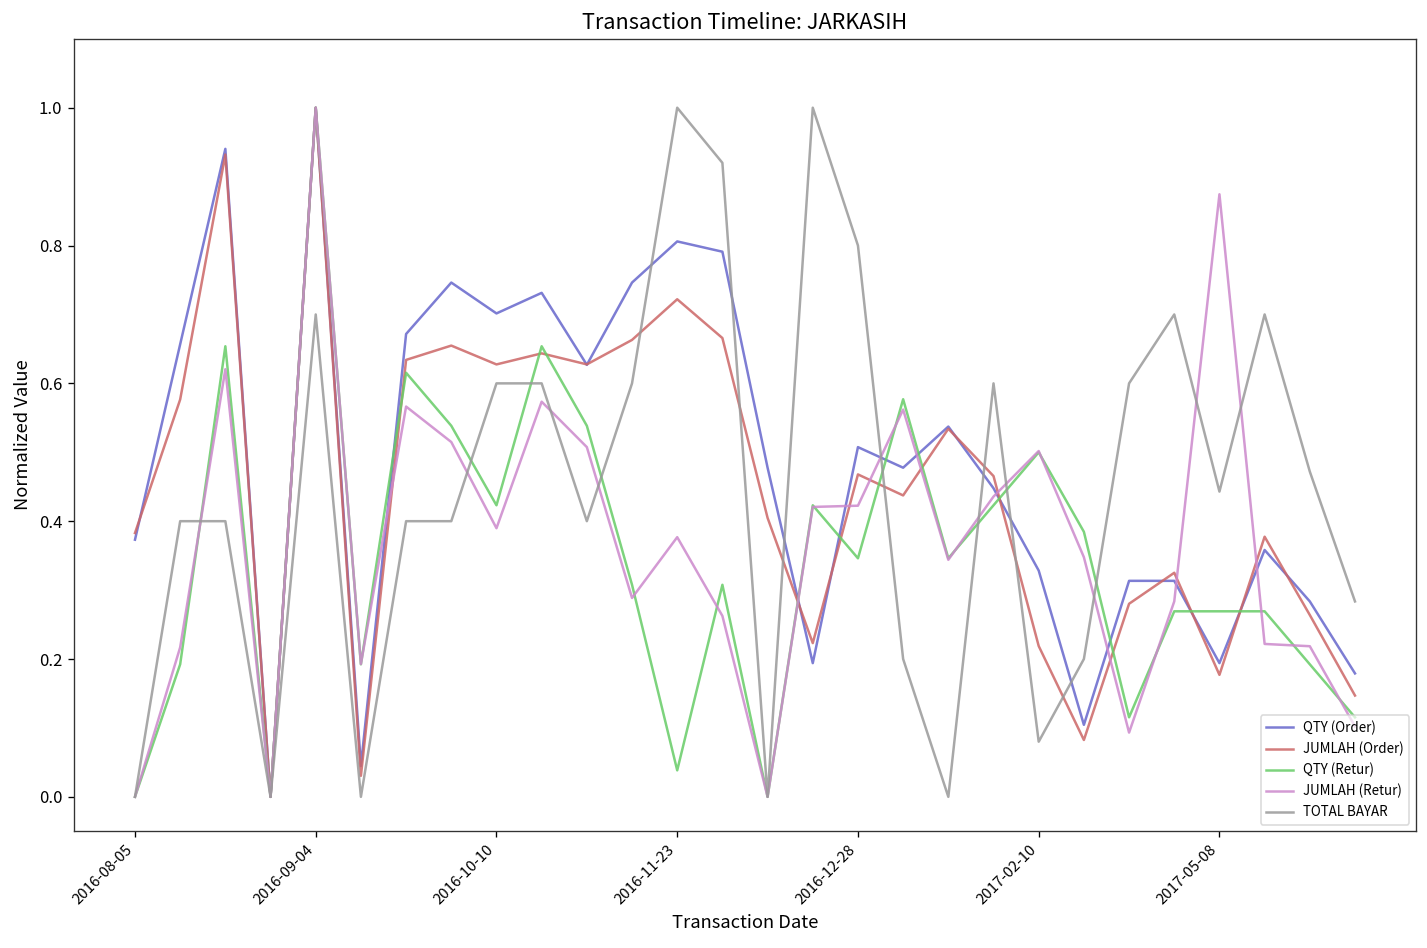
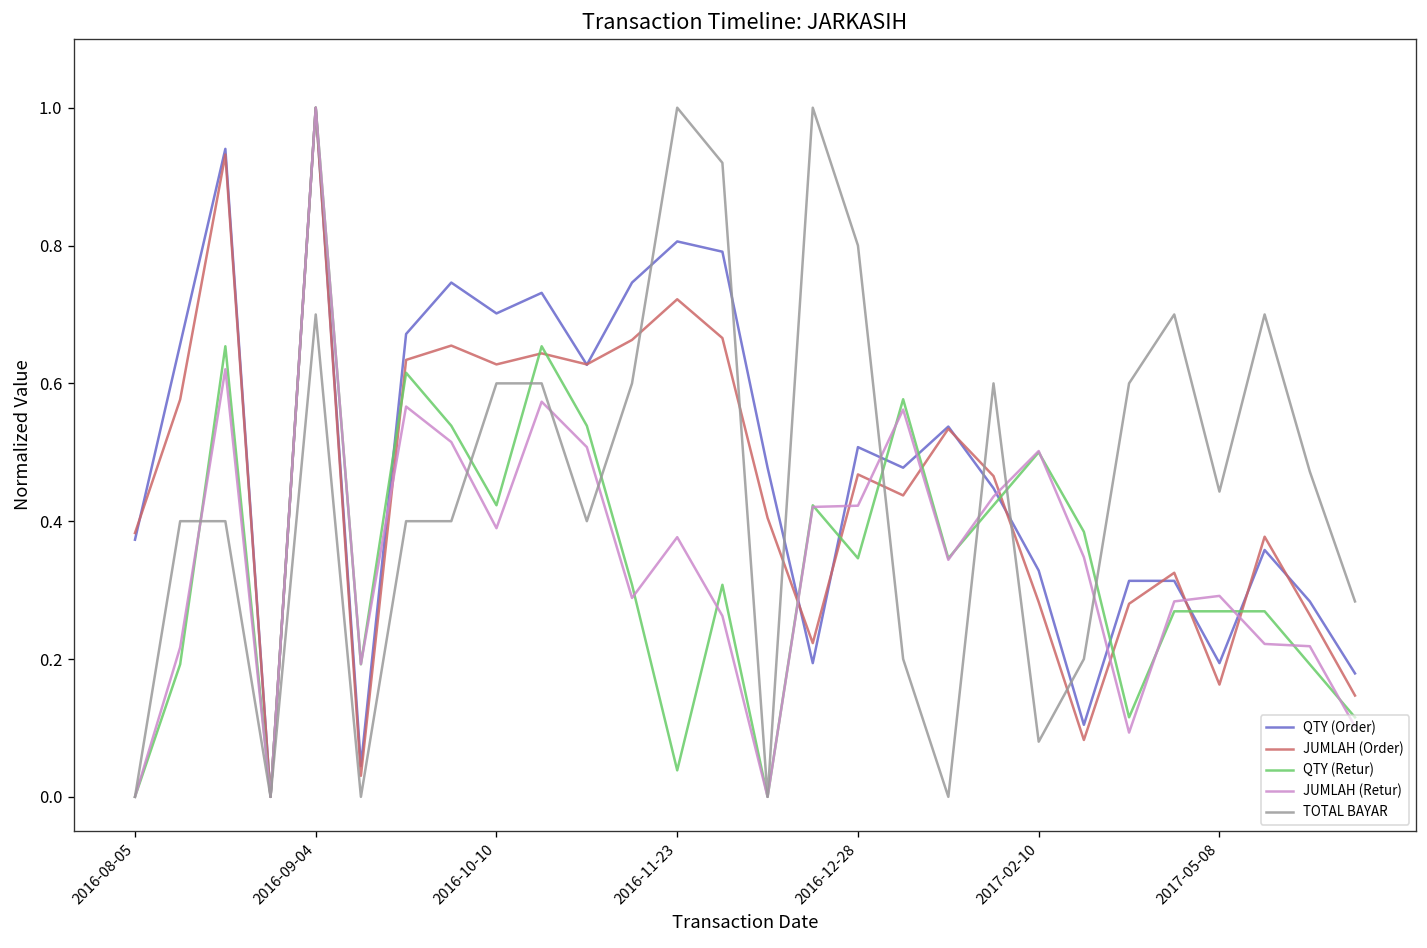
JUMLAH (Order), 2017-02-10: 0.22 -> 0.28
JUMLAH (Order), 2017-05-08: 0.18 -> 0.16
JUMLAH (Retur), 2017-05-08: 0.87 -> 0.29
